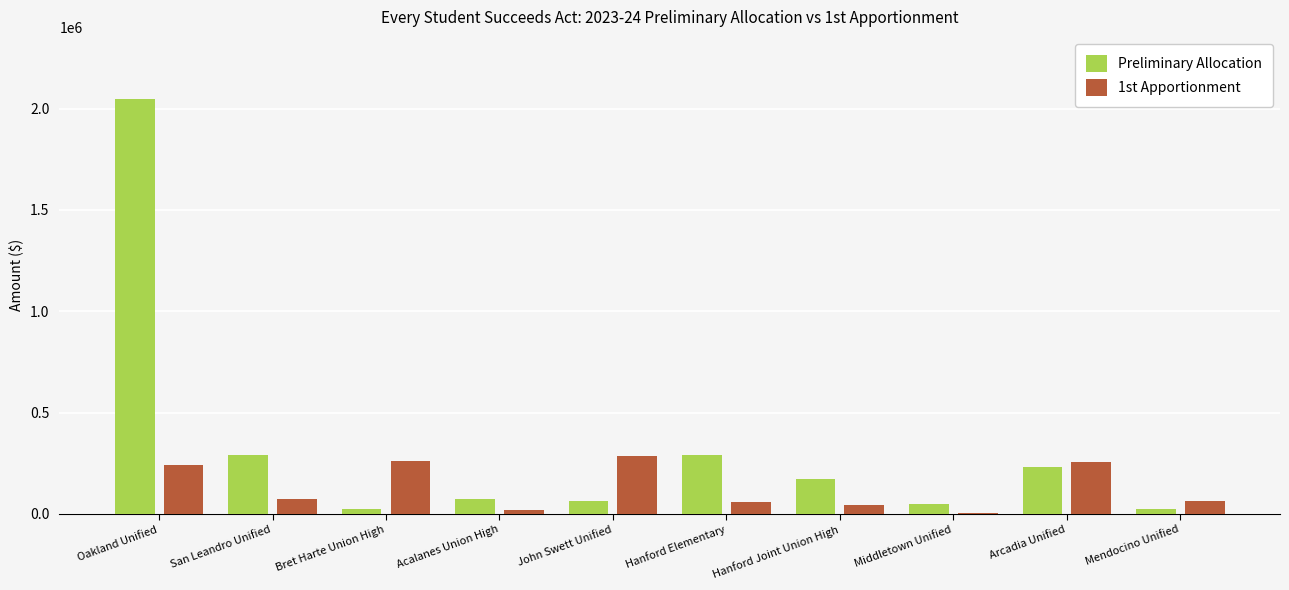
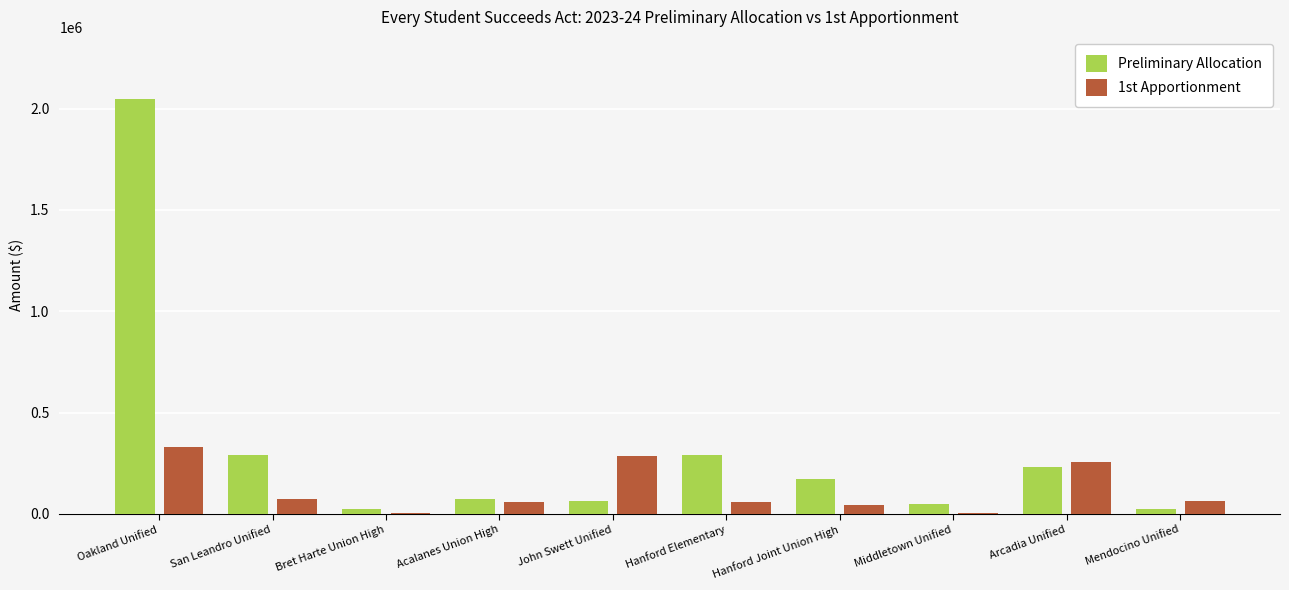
1st Apportionment, Oakland Unified: 240000 -> 330000
1st Apportionment, Bret Harte Union High: 260000 -> 10000
1st Apportionment, Acalanes Union High: 20000 -> 60000
